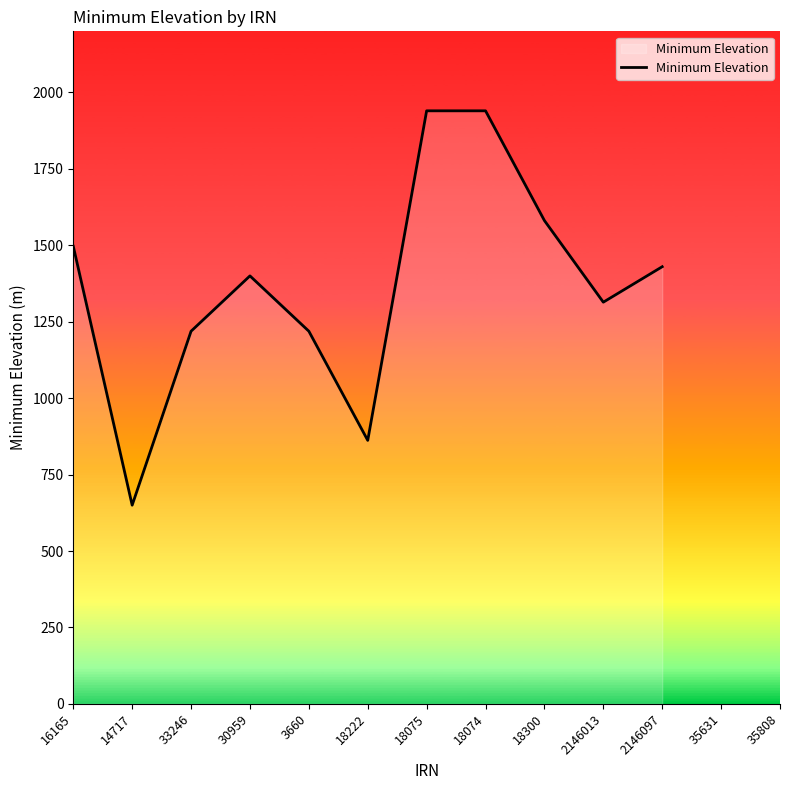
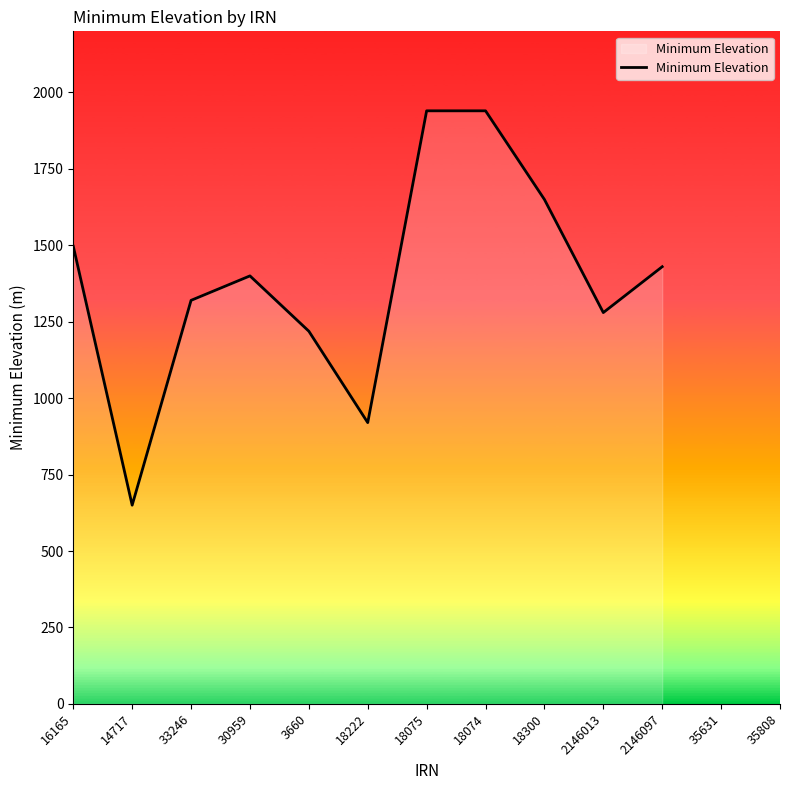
33246: 1220 -> 1320
18222: 860 -> 920
18300: 1580 -> 1650
2146013: 1310 -> 1280
